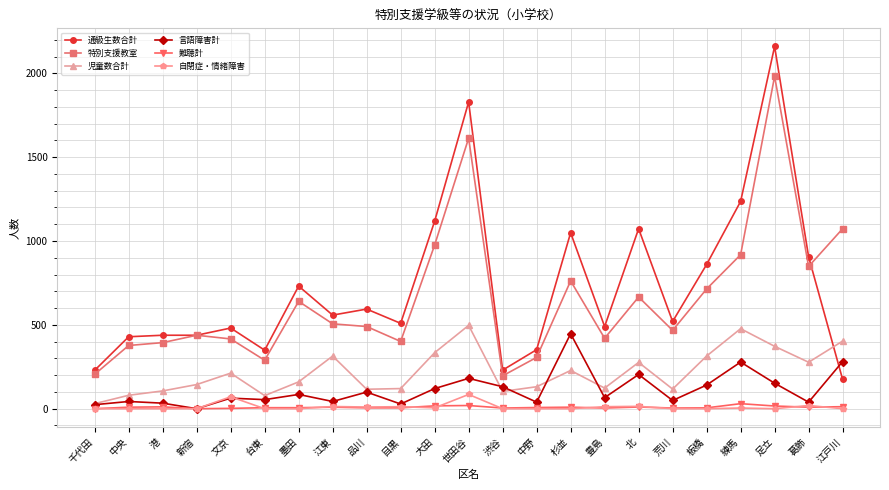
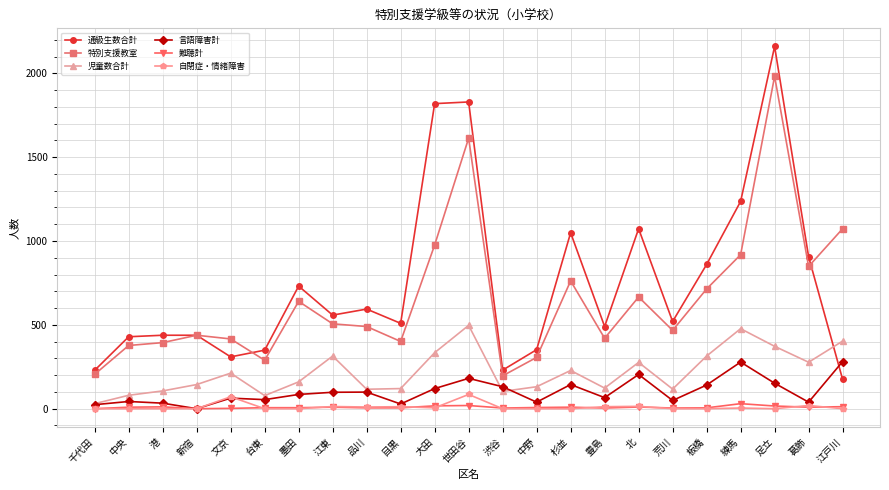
通級生数合計, 文京: 480 -> 310
言語障害計, 江東: 40 -> 100
通級生数合計, 大田: 1120 -> 1820
言語障害計, 杉並: 450 -> 140
